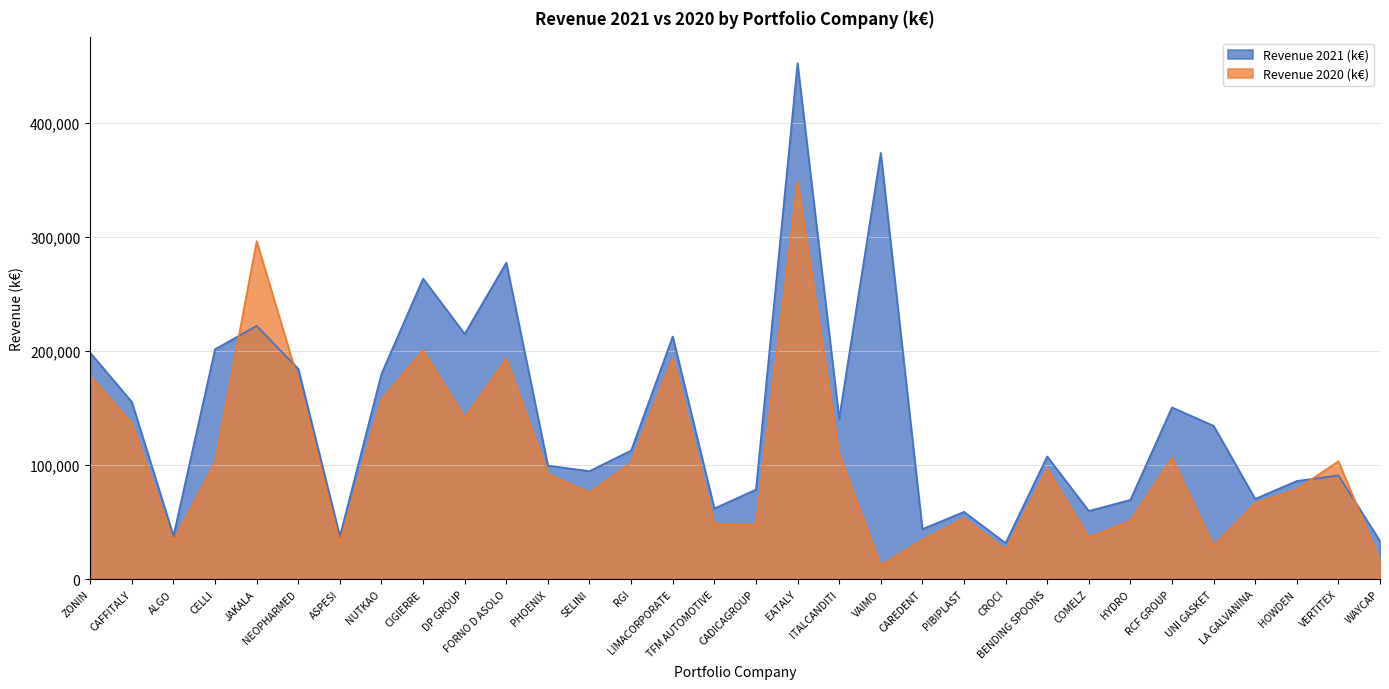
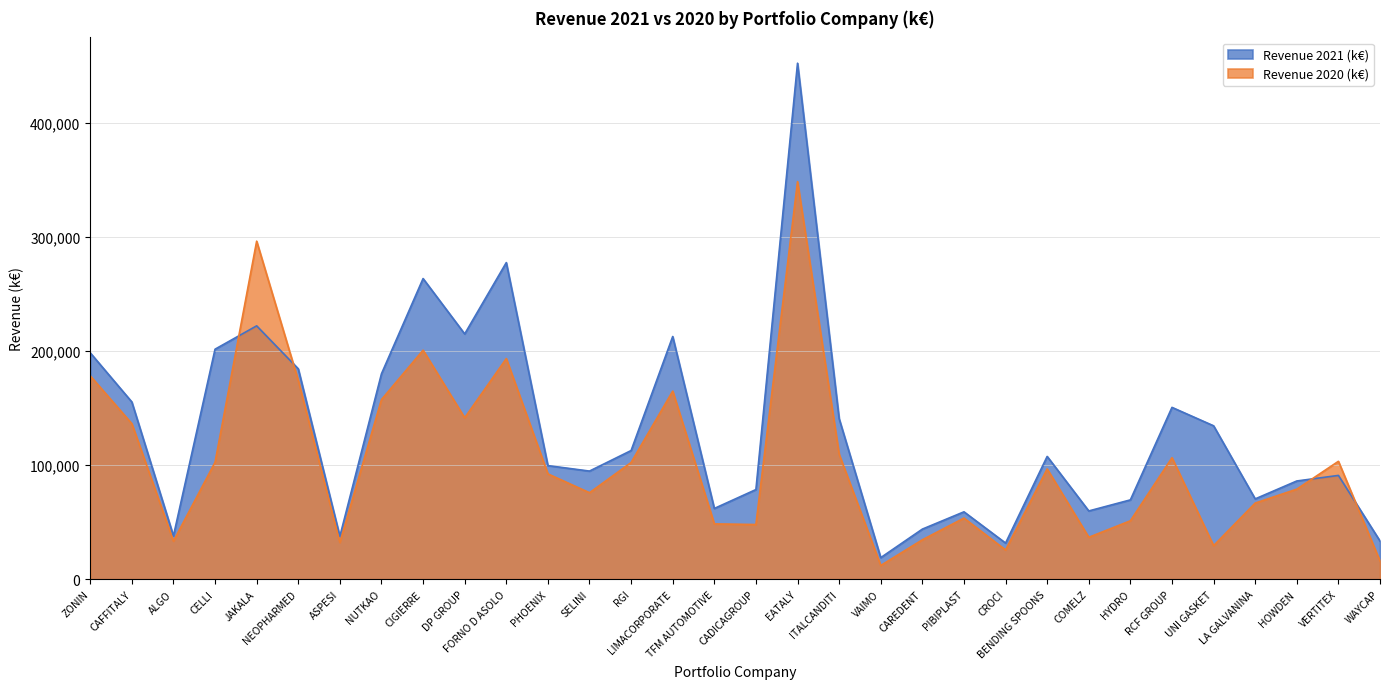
Revenue 2020 (k€), LIMACORPORATE: 194,000 -> 165,000
Revenue 2021 (k€), VAIMO: 374,000 -> 19,000
